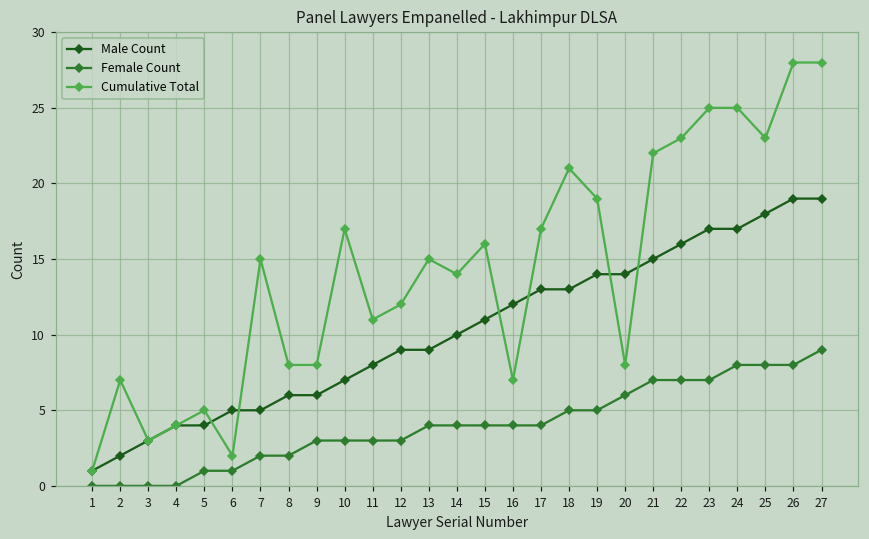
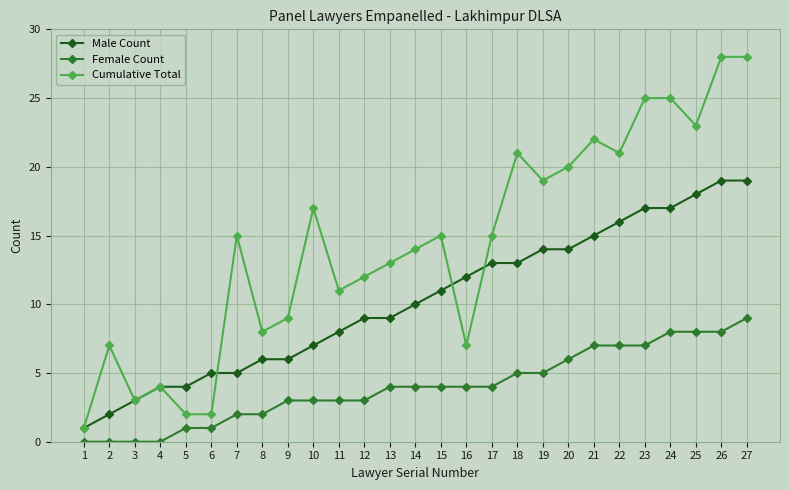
Cumulative Total, 5: 5 -> 2
Cumulative Total, 9: 8 -> 9
Cumulative Total, 13: 15 -> 13
Cumulative Total, 15: 16 -> 15
Cumulative Total, 17: 17 -> 15
Cumulative Total, 20: 8 -> 20
Cumulative Total, 22: 23 -> 21
